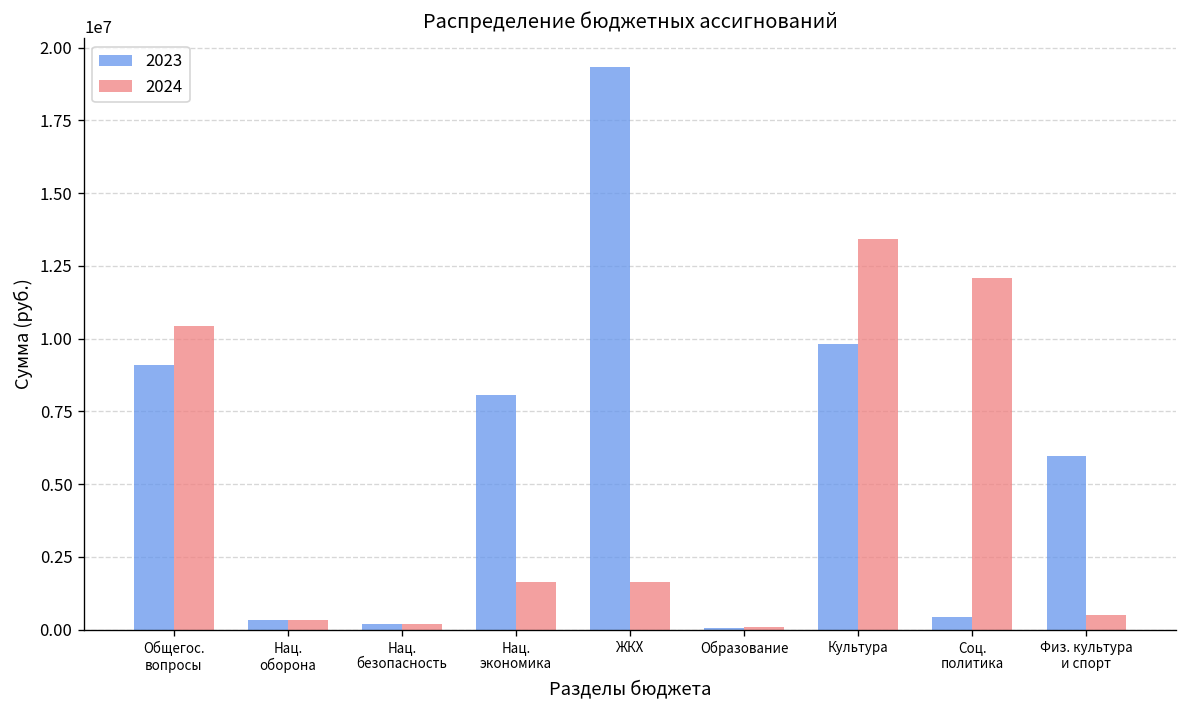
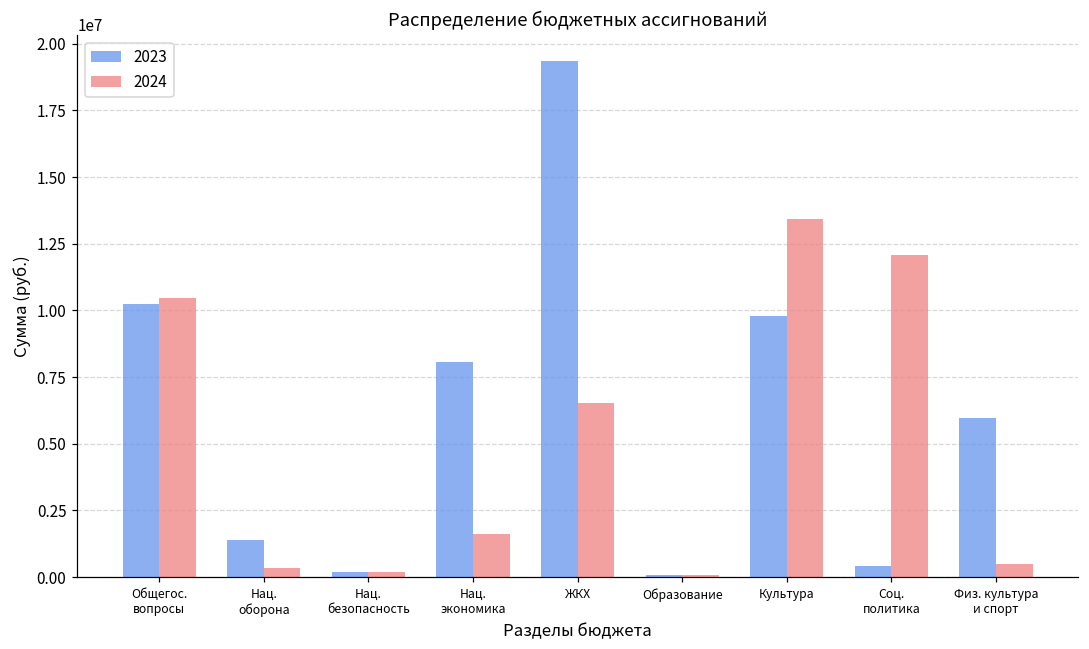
2023, Общегос. вопросы: 9100000 -> 10200000
2023, Нац. оборона: 300000 -> 1400000
2024, ЖКХ: 1600000 -> 6500000
